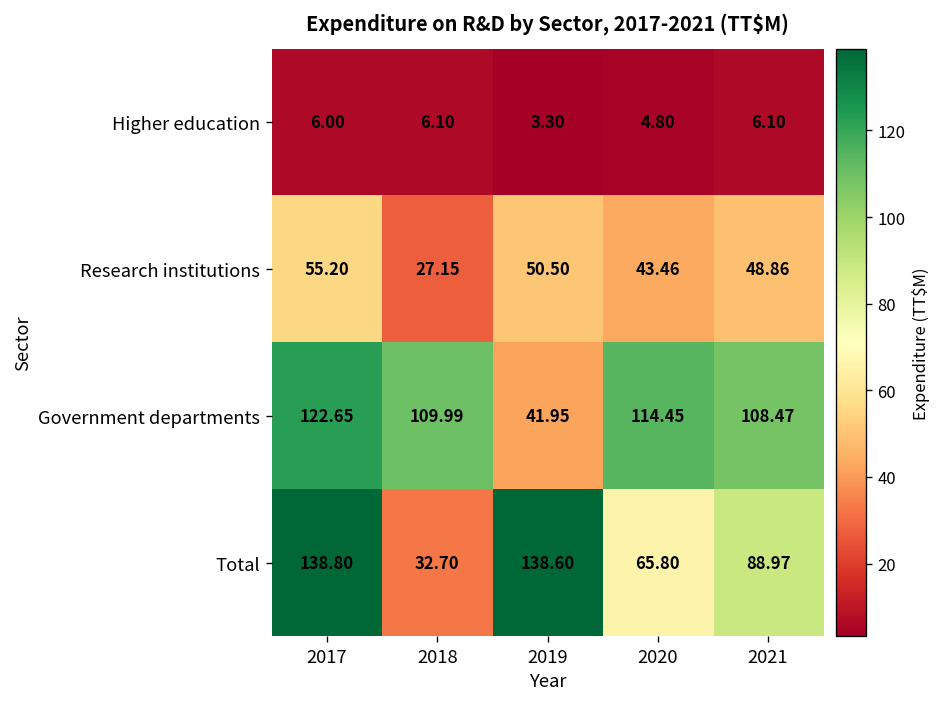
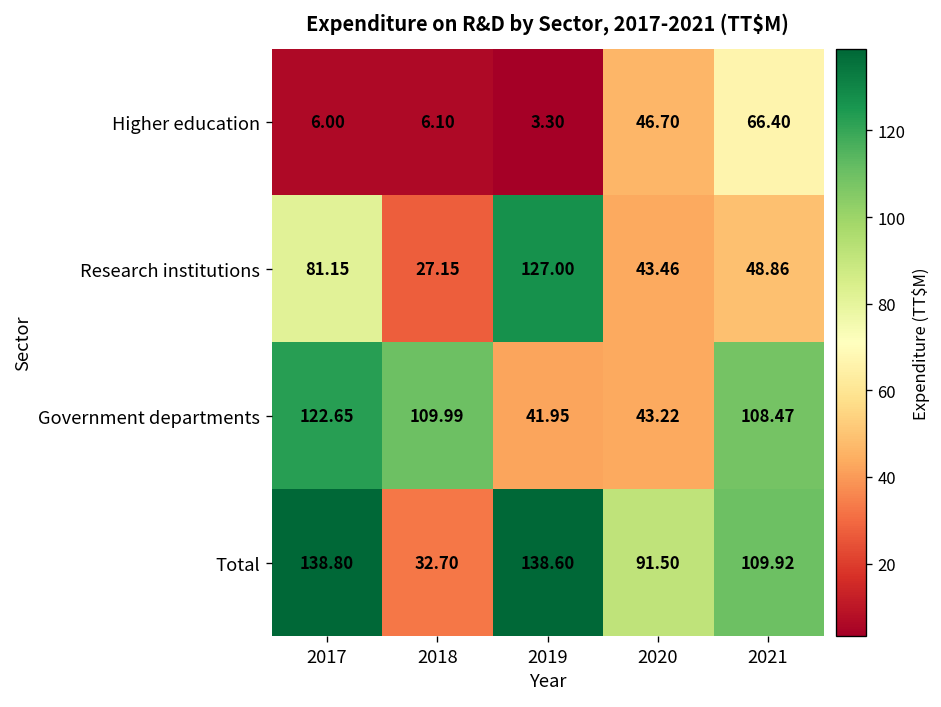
Higher education, 2020: 4.80 -> 46.70
Higher education, 2021: 6.10 -> 66.40
Research institutions, 2017: 55.20 -> 81.15
Research institutions, 2019: 50.50 -> 127.00
Government departments, 2020: 114.45 -> 43.22
Total, 2020: 65.80 -> 91.50
Total, 2021: 88.97 -> 109.92
